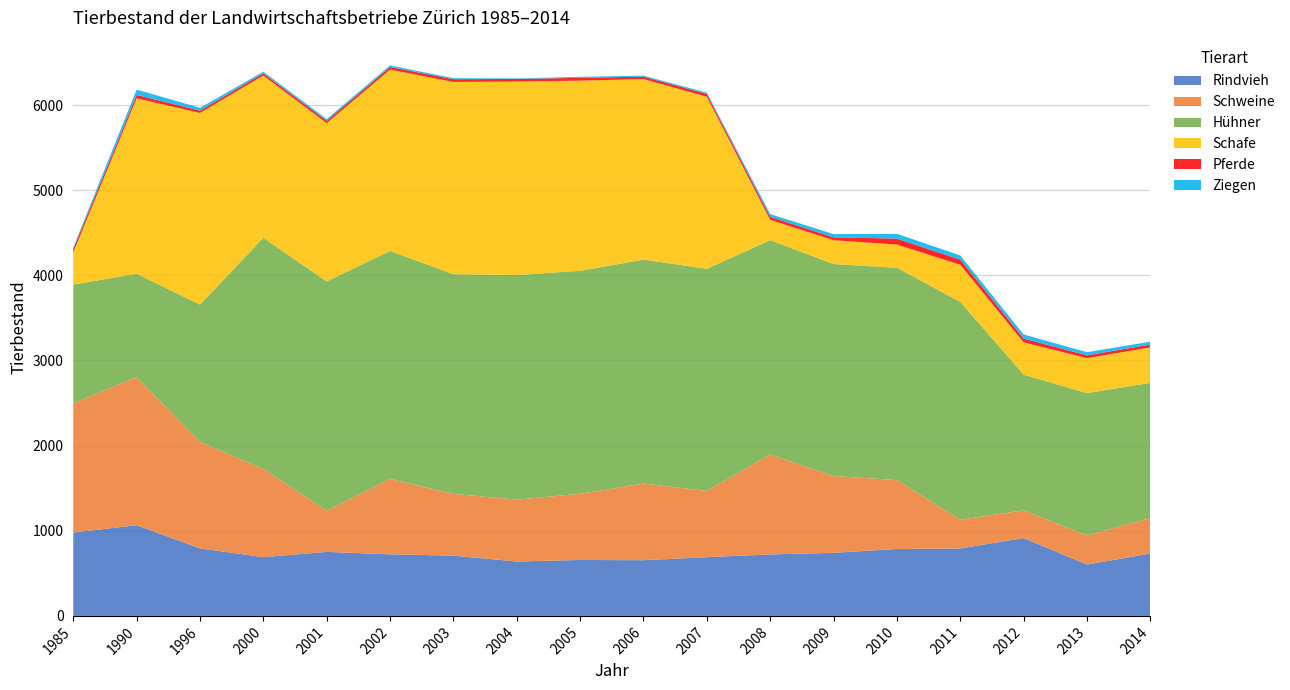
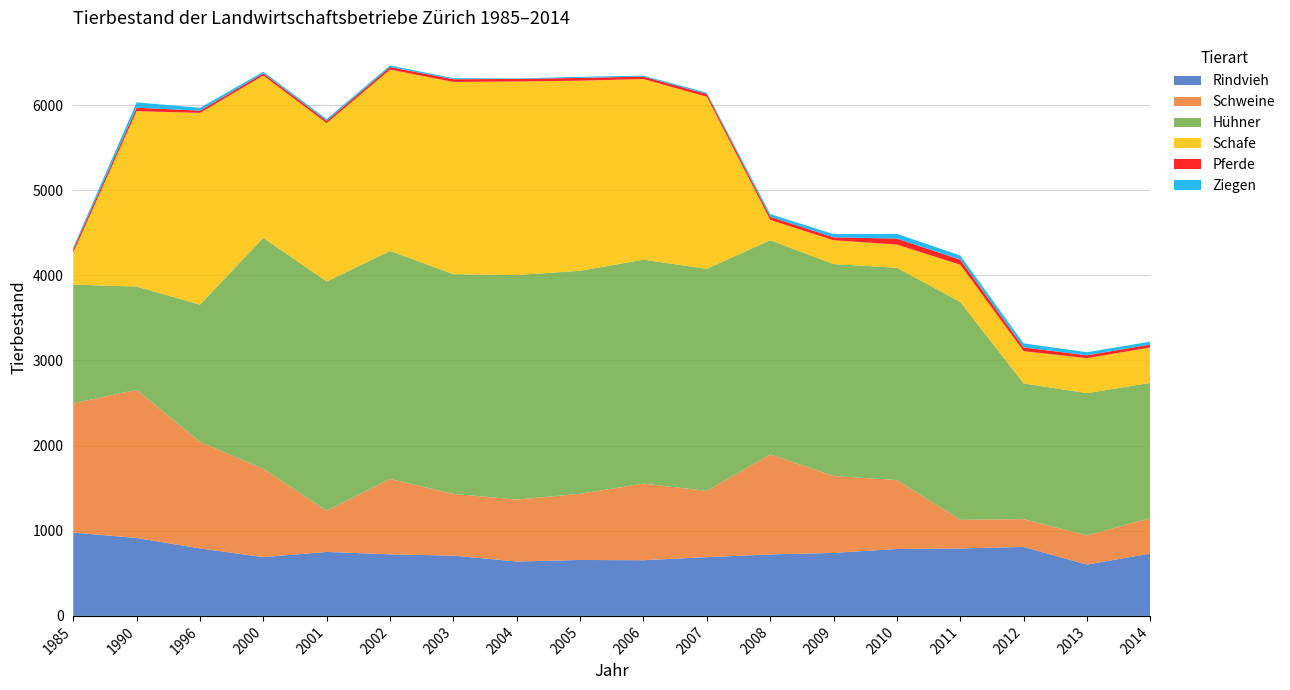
Rindvieh, 1990: 1100 -> 900
Rindvieh, 2012: 900 -> 800
